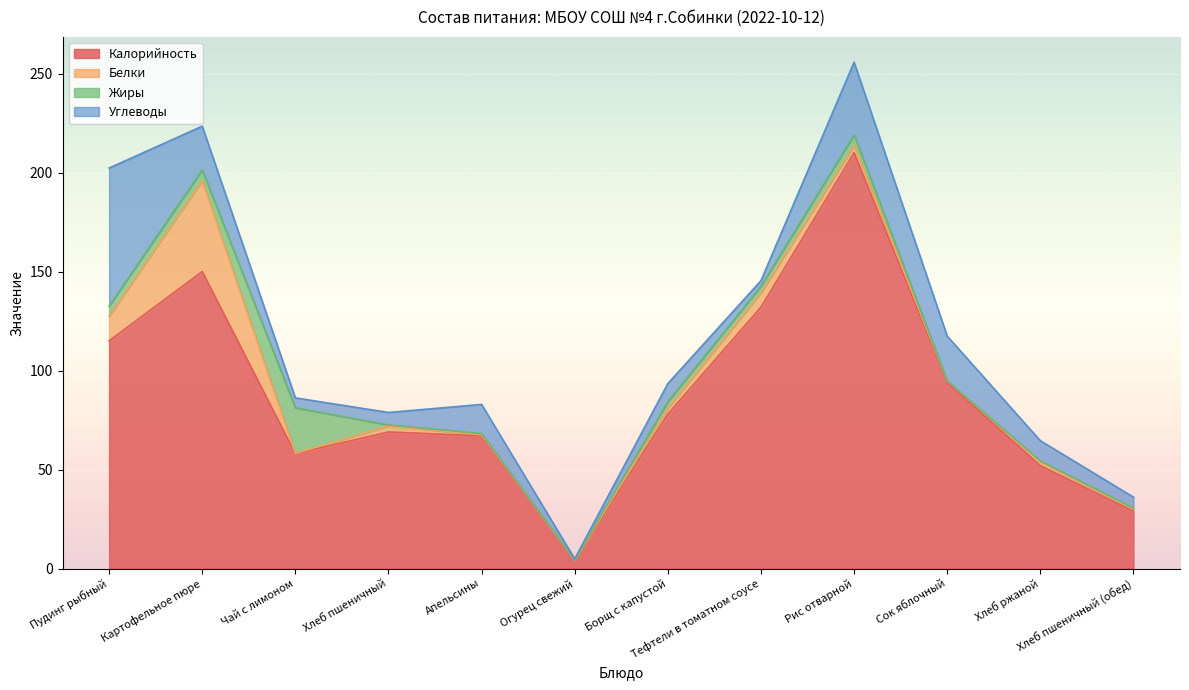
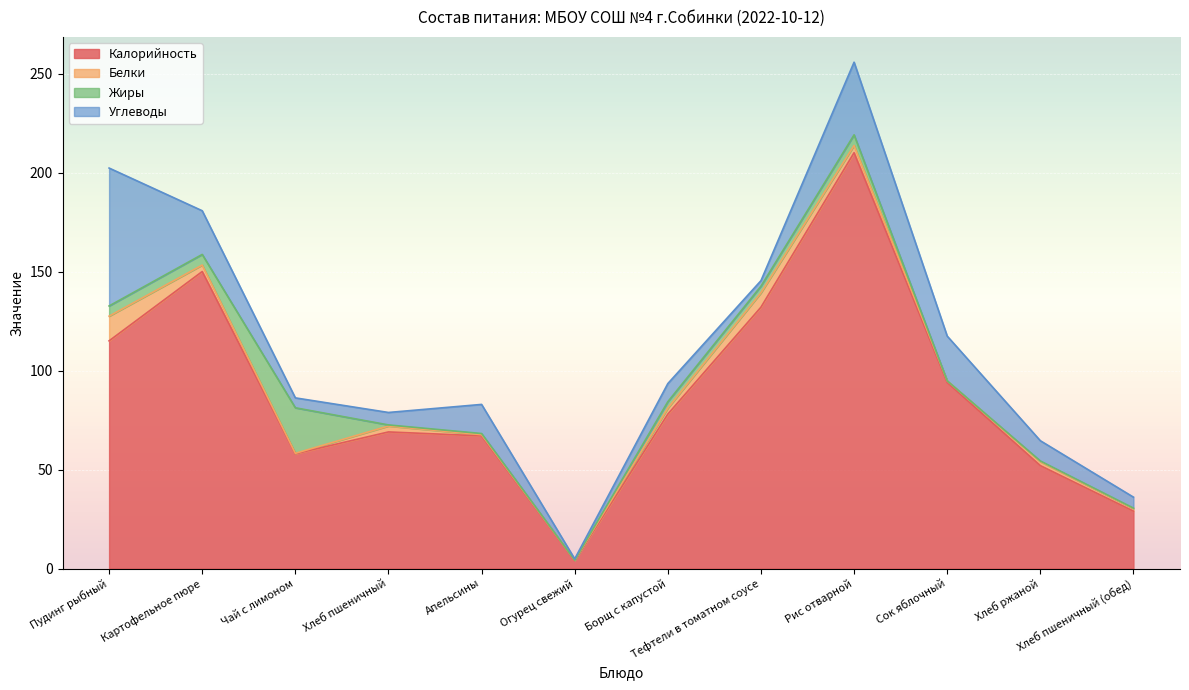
Белки, Картофельное пюре: 46 -> 3
